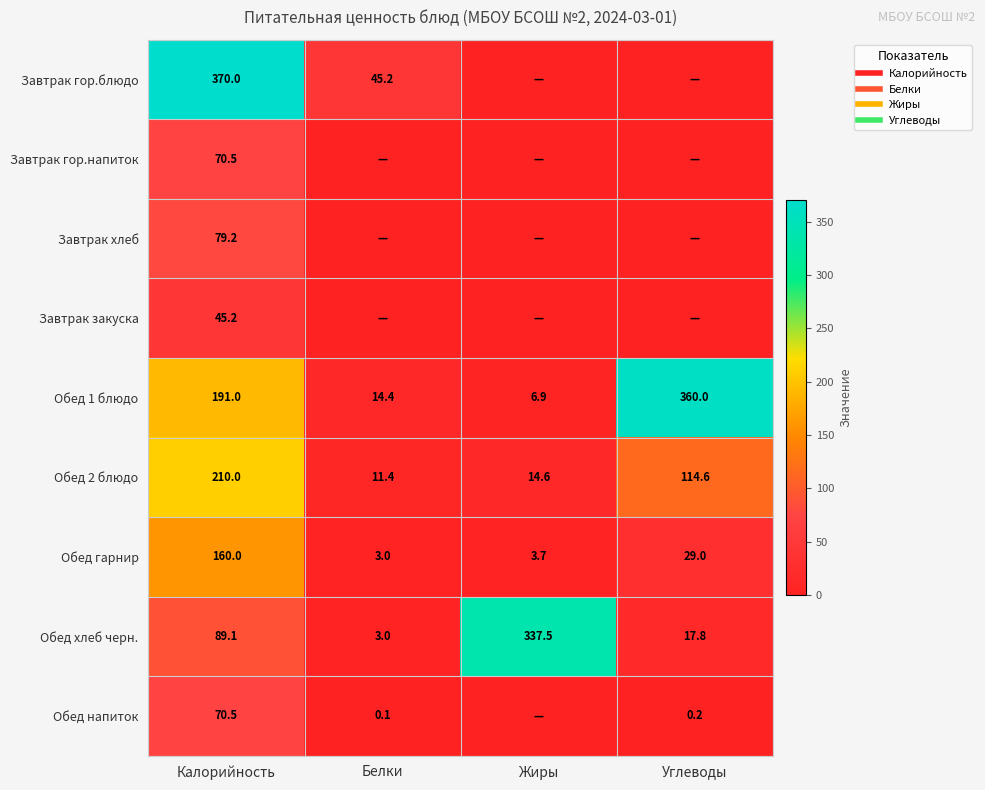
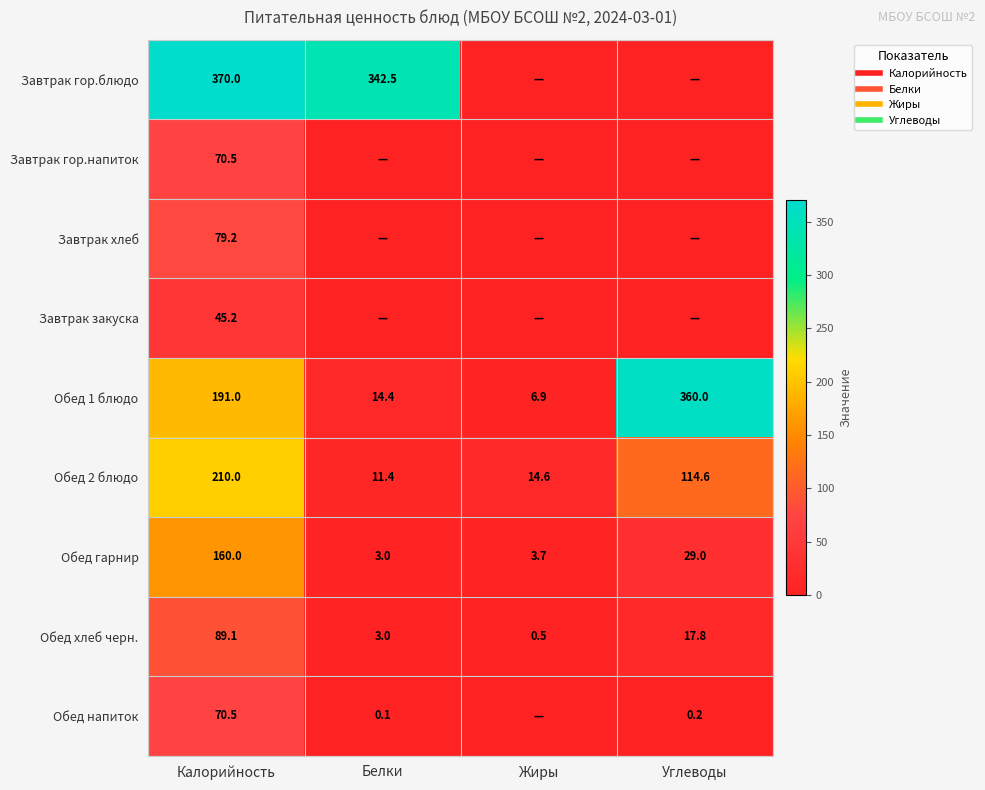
Завтрак гор.блюдо, Белки: 45.2 -> 342.5
Обед хлеб черн., Жиры: 337.5 -> 0.5
